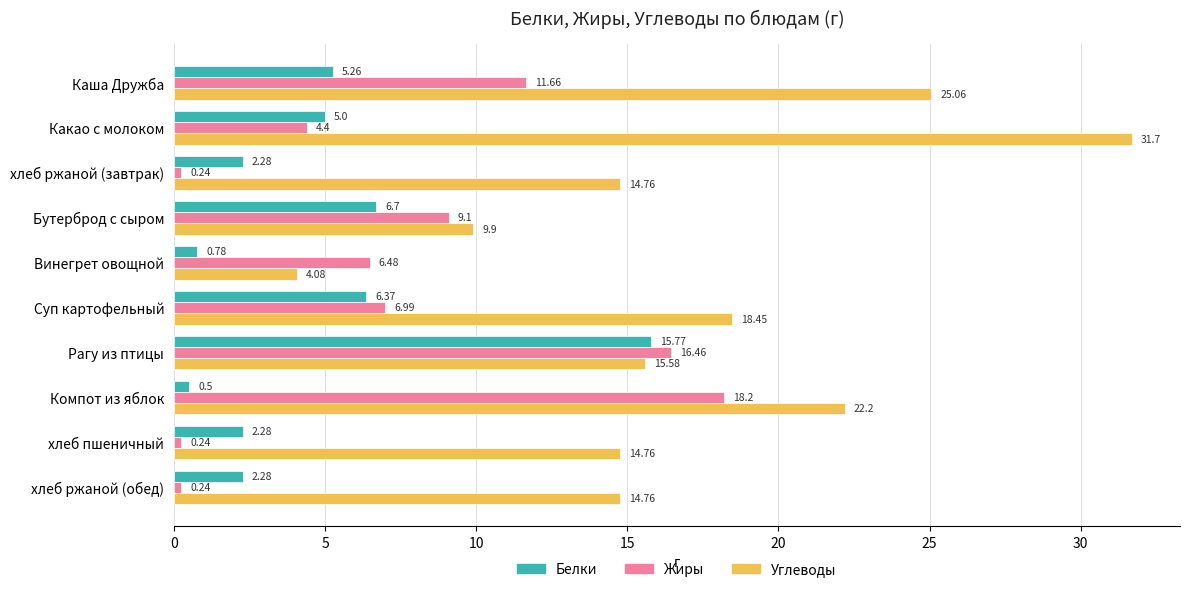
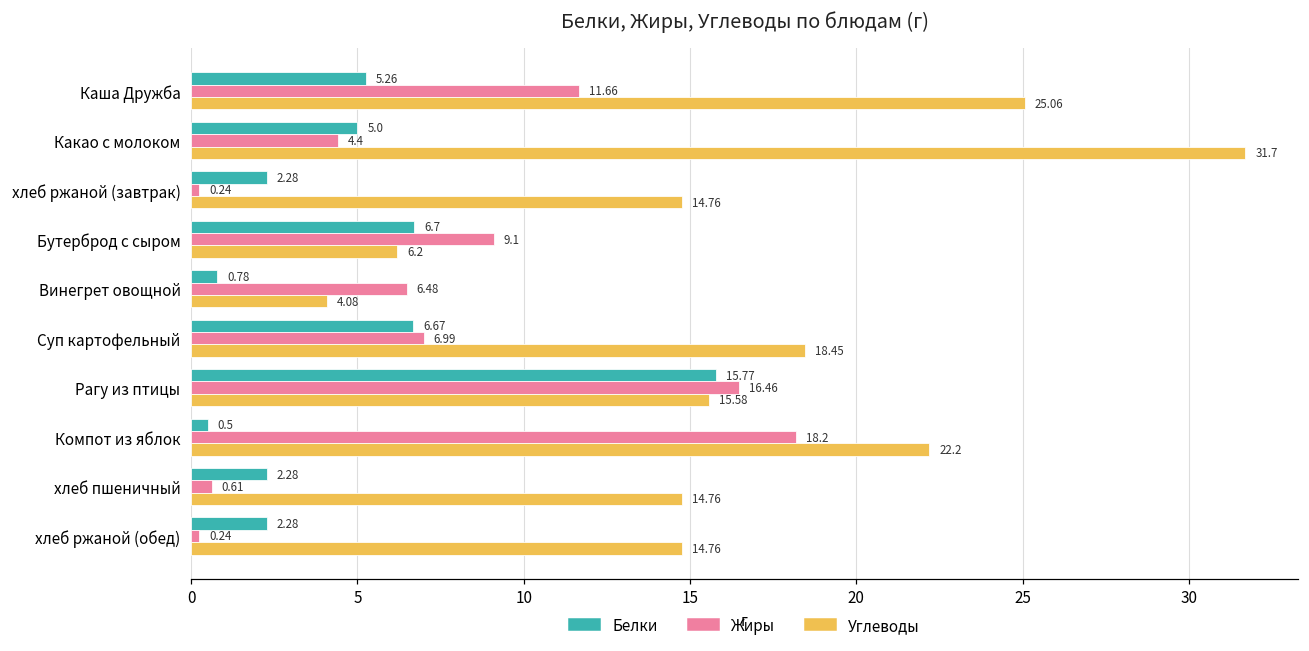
Углеводы, Бутерброд с сыром: 9.9 -> 6.2
Белки, Суп картофельный: 6.37 -> 6.67
Жиры, хлеб пшеничный: 0.24 -> 0.61
